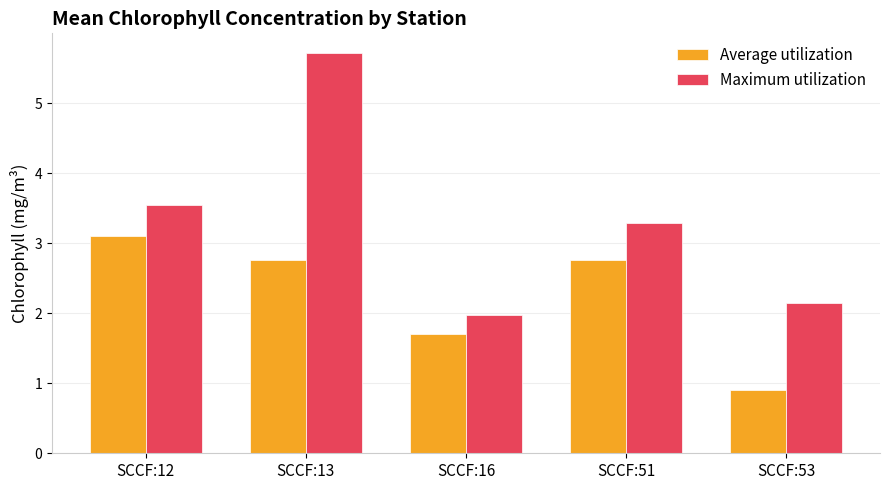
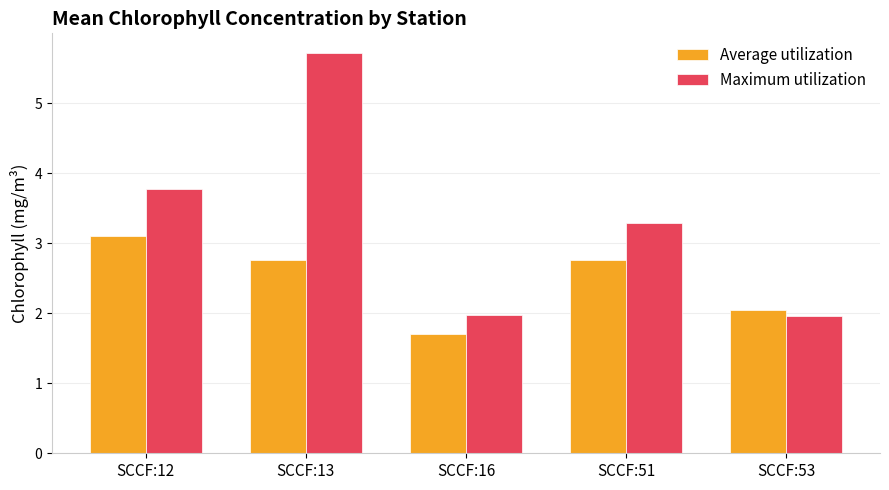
Maximum utilization, SCCF:12: 3.6 -> 3.8
Average utilization, SCCF:53: 0.9 -> 2.1
Maximum utilization, SCCF:53: 2.1 -> 2.0
